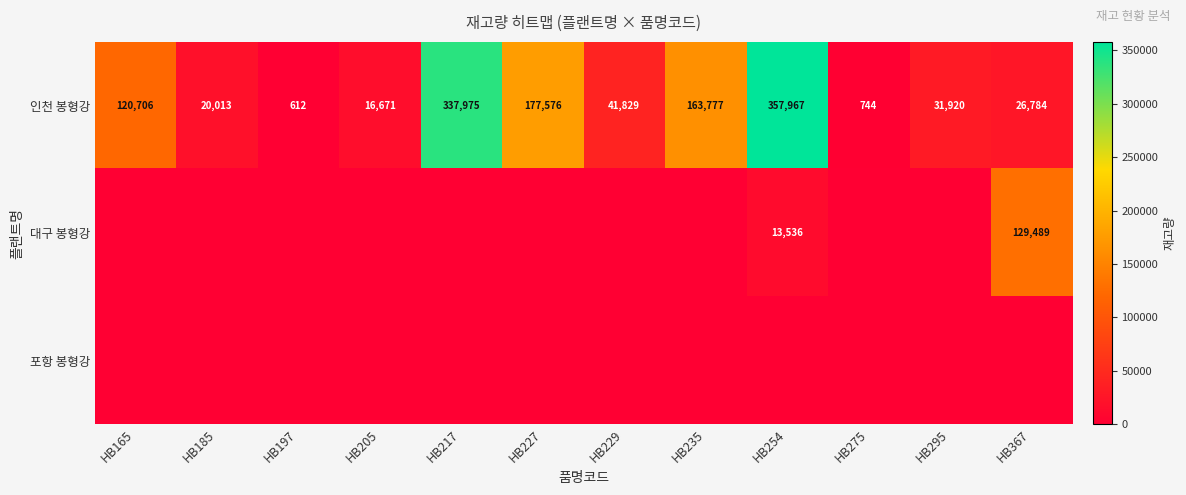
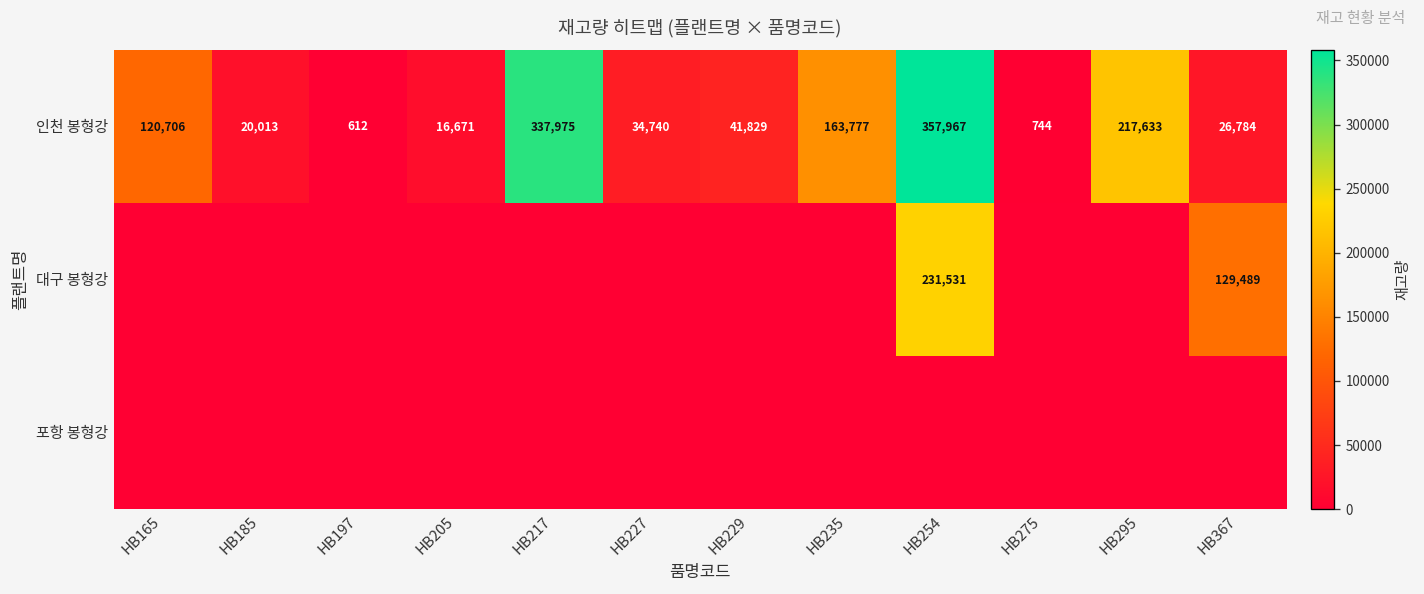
인천 봉형강, HB227: 177,576 -> 34,740
인천 봉형강, HB295: 31,920 -> 217,633
대구 봉형강, HB254: 13,536 -> 231,531
